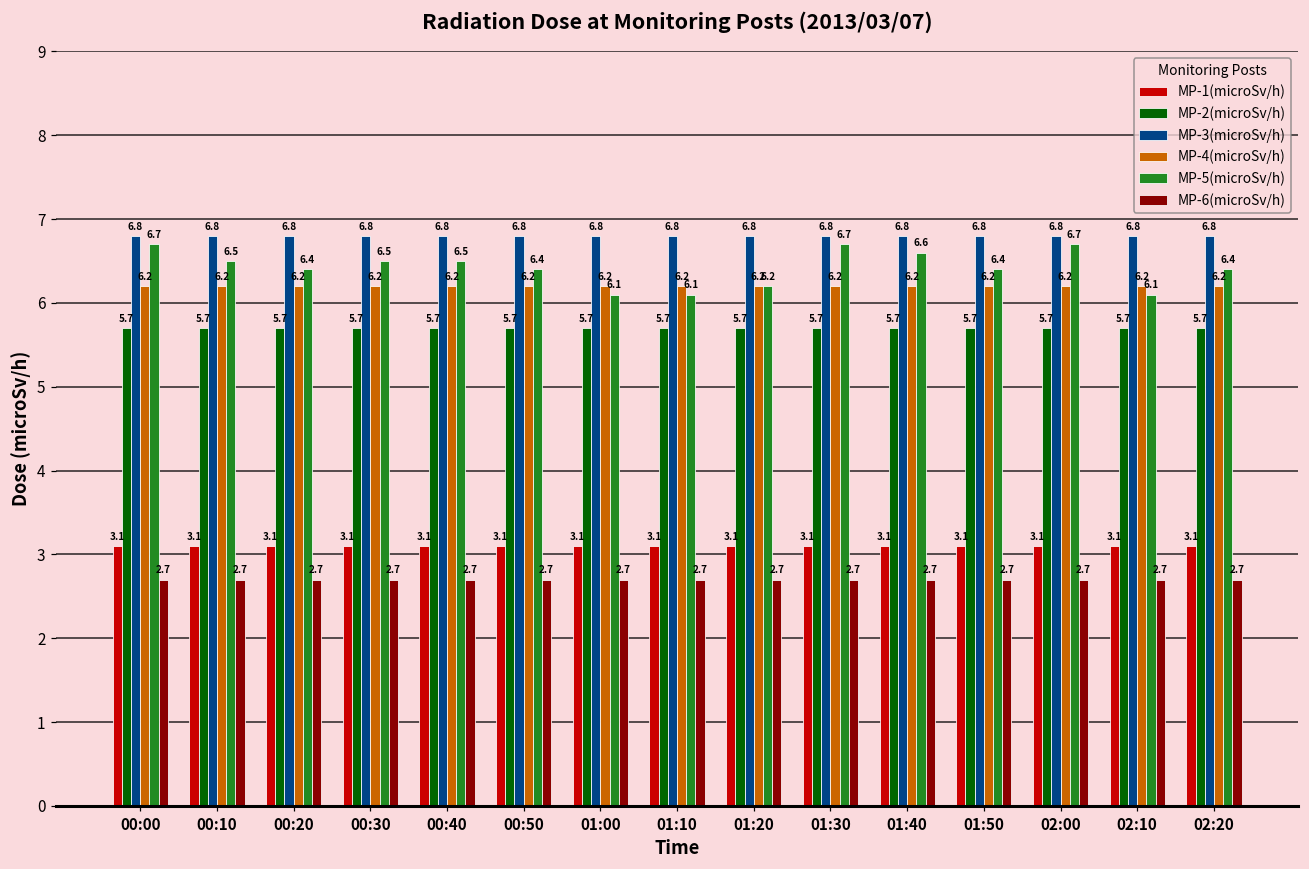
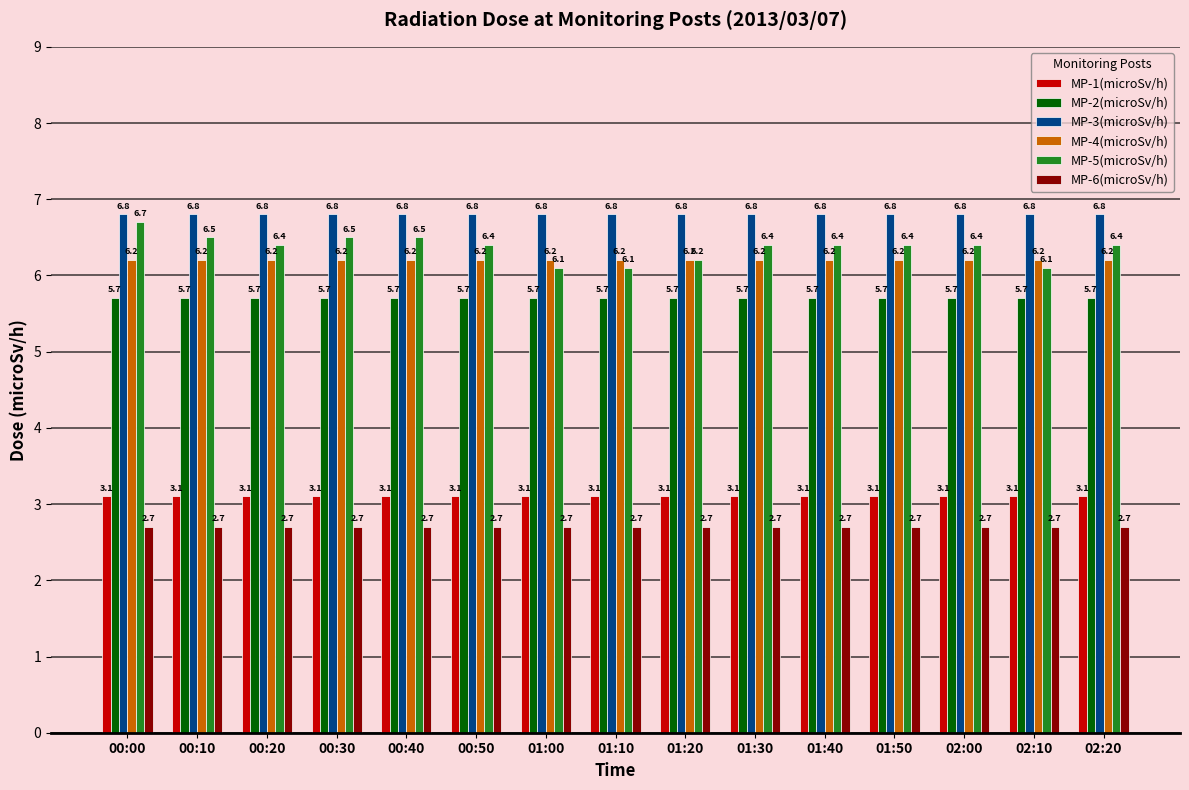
MP-5(microSv/h), 01:30: 6.7 -> 6.4
MP-5(microSv/h), 01:40: 6.6 -> 6.4
MP-5(microSv/h), 02:00: 6.7 -> 6.4
